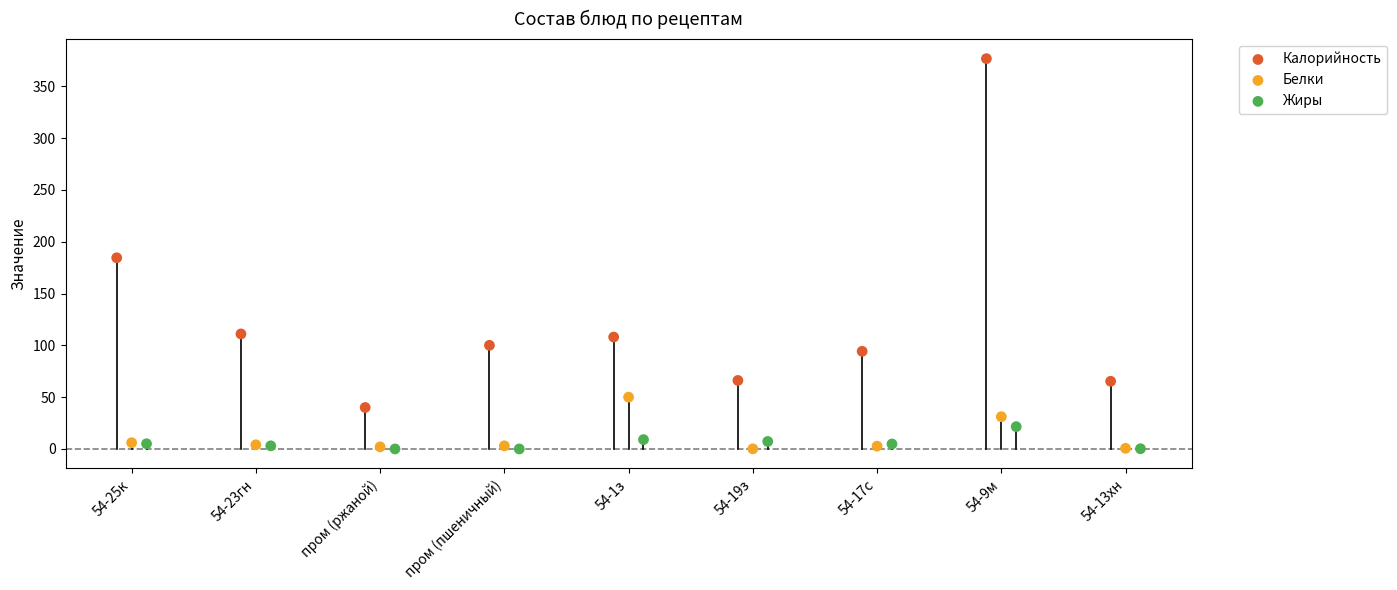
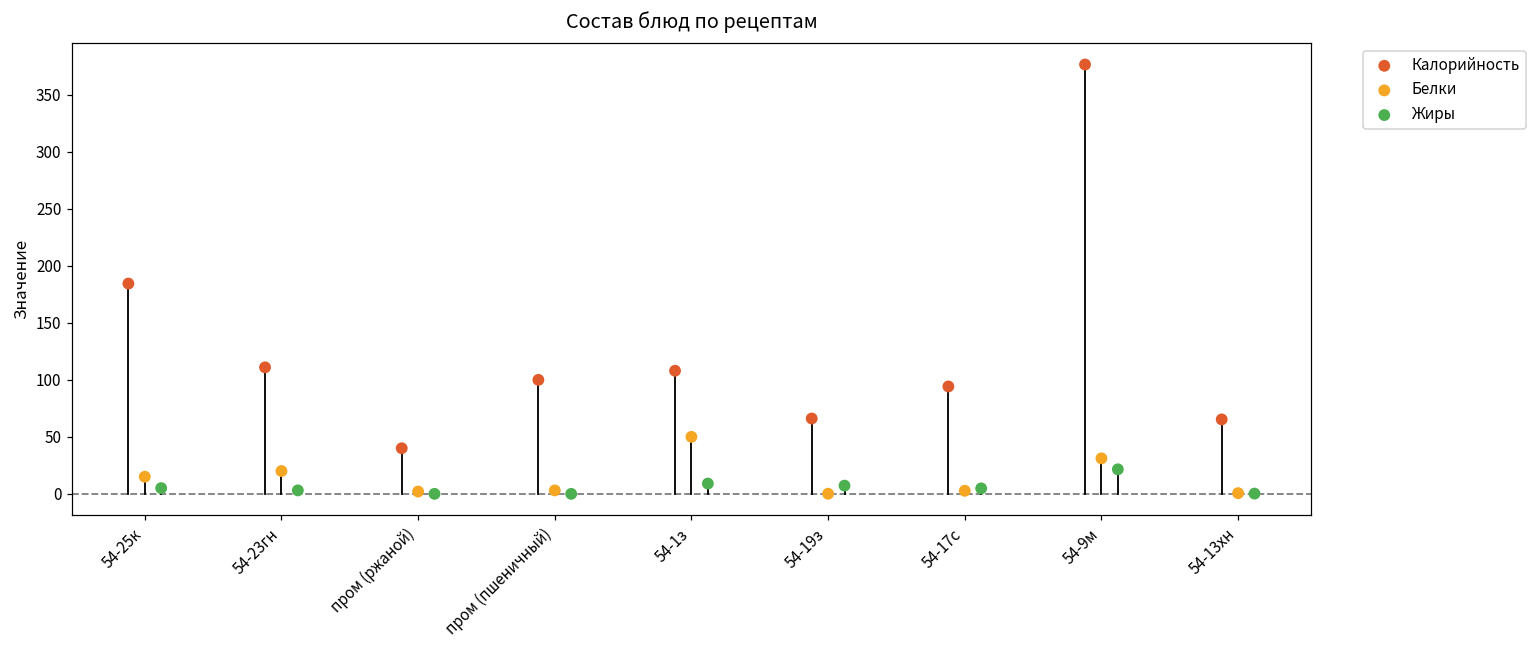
Белки, 54-25к: 6 -> 15
Белки, 54-23гн: 4 -> 20
